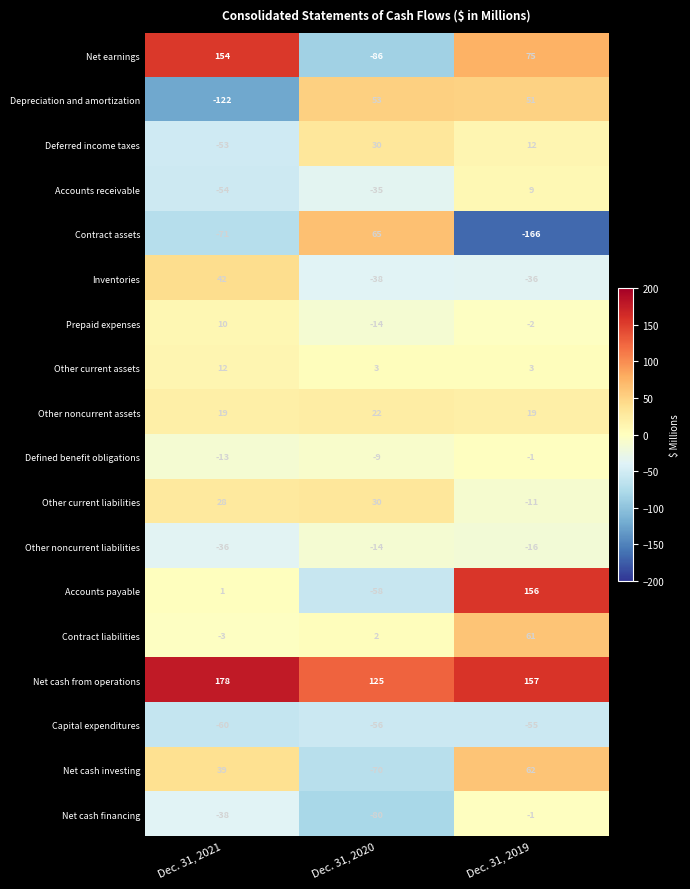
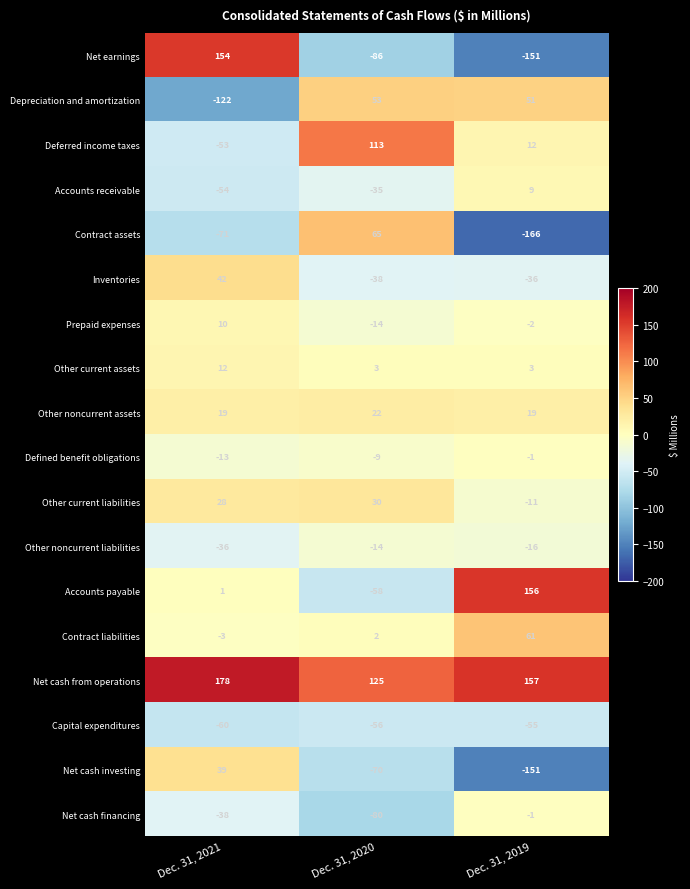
Net earnings, Dec. 31, 2019: 75 -> -151
Deferred income taxes, Dec. 31, 2020: 30 -> 113
Net cash investing, Dec. 31, 2019: 62 -> -151
